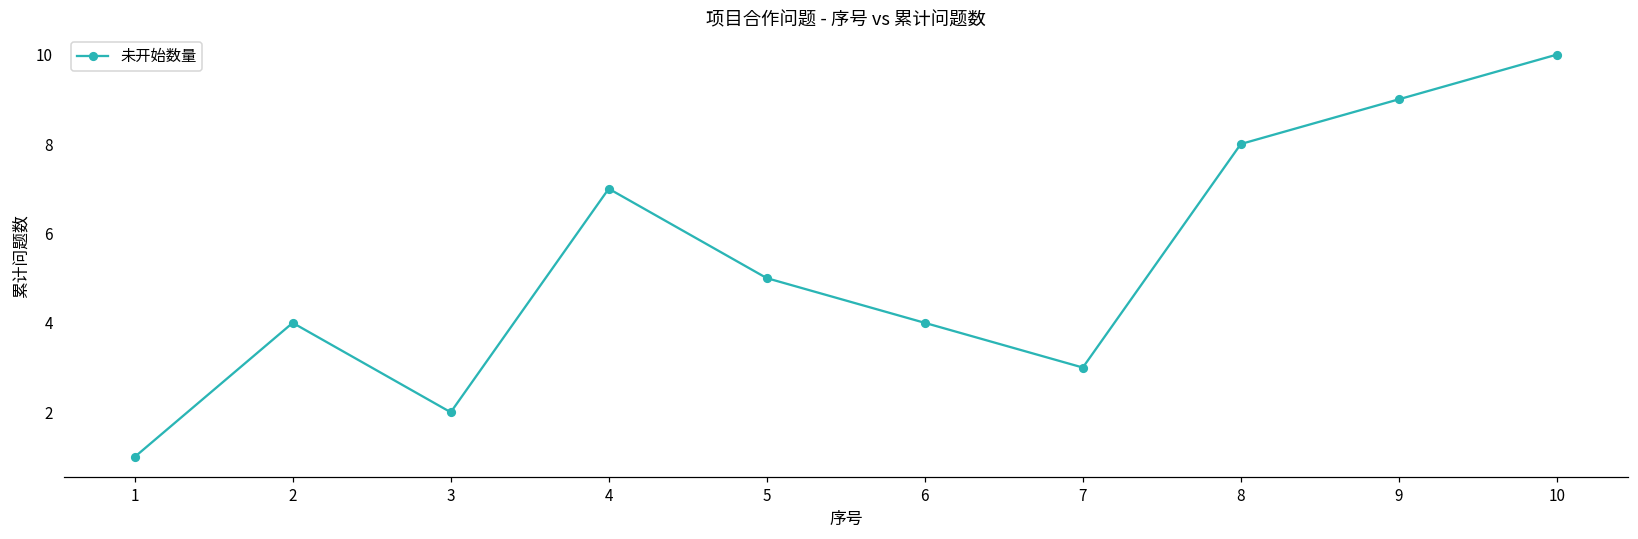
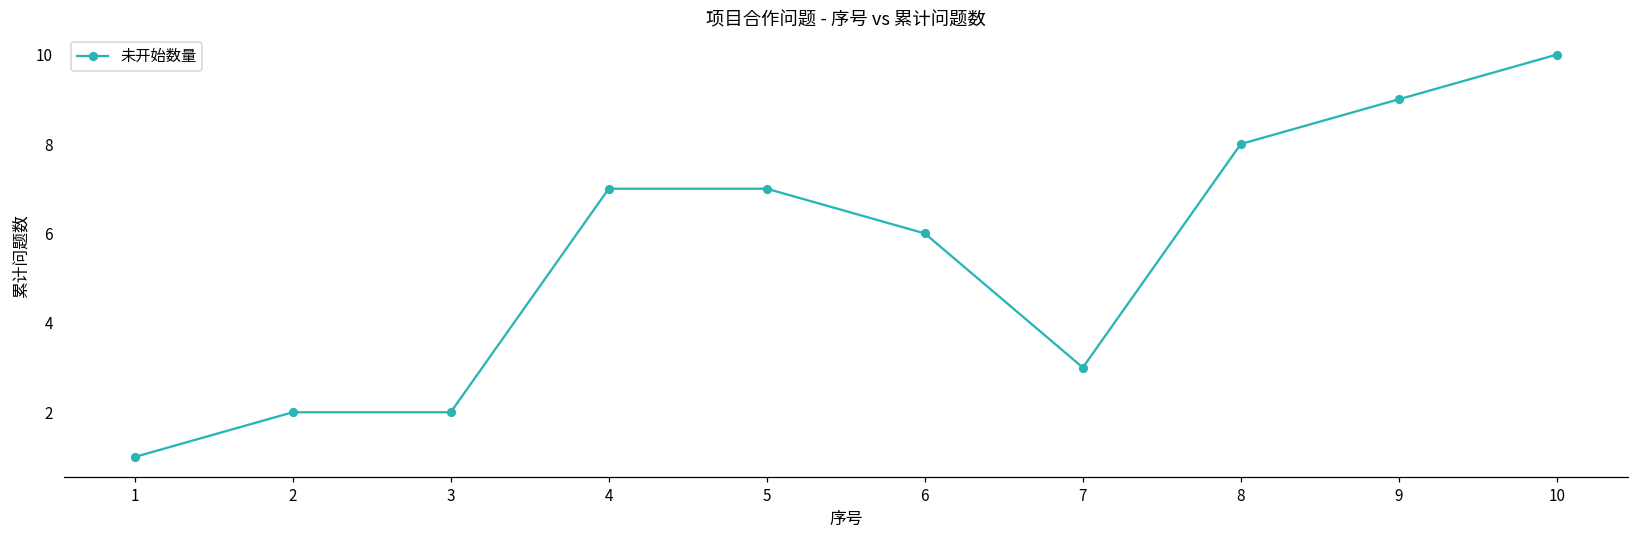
2: 4 -> 2
5: 5 -> 7
6: 4 -> 6
